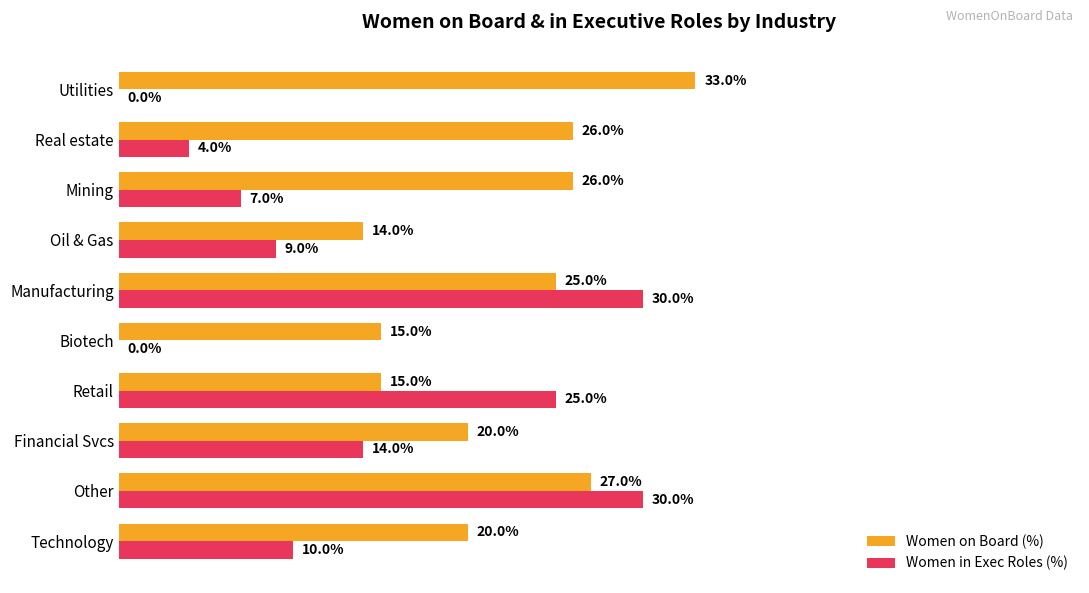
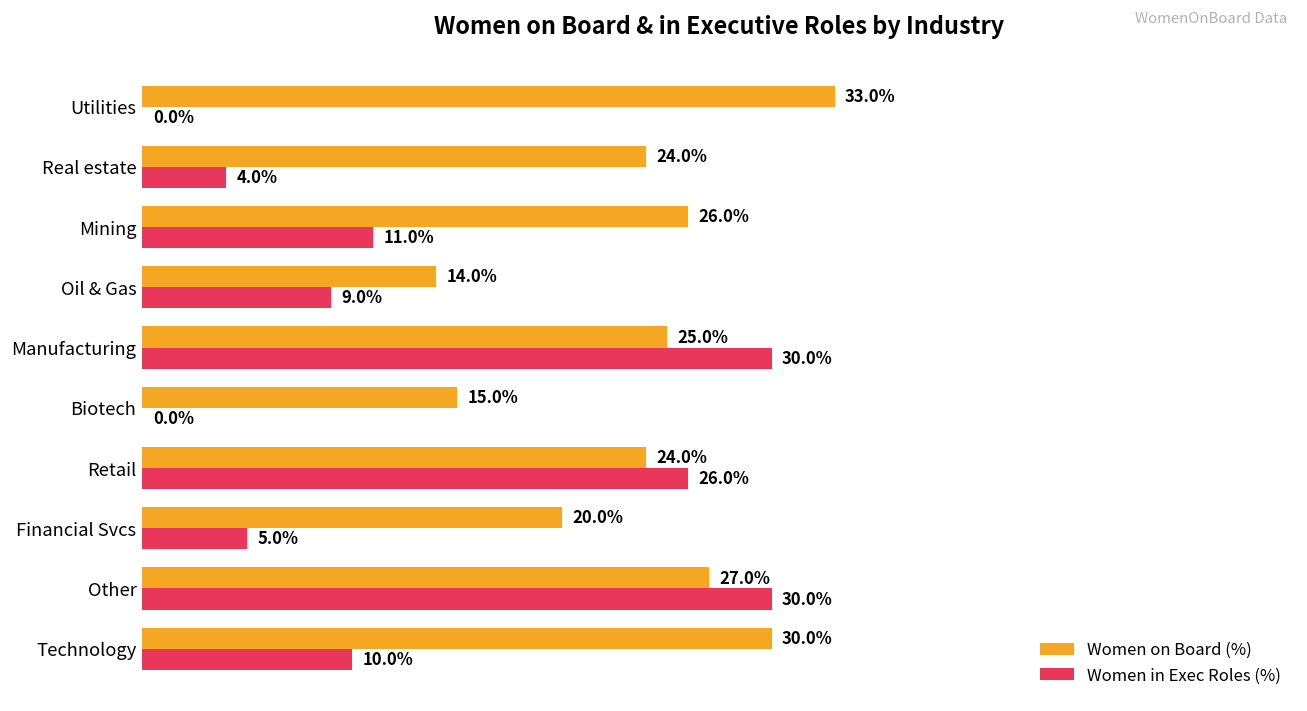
Women on Board (%), Real estate: 26.0% -> 24.0%
Women in Exec Roles (%), Mining: 7.0% -> 11.0%
Women on Board (%), Retail: 15.0% -> 24.0%
Women in Exec Roles (%), Retail: 25.0% -> 26.0%
Women in Exec Roles (%), Financial Svcs: 14.0% -> 5.0%
Women on Board (%), Technology: 20.0% -> 30.0%
